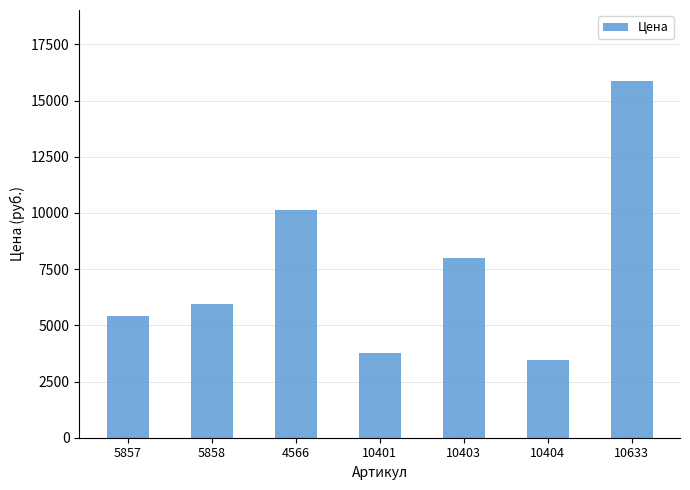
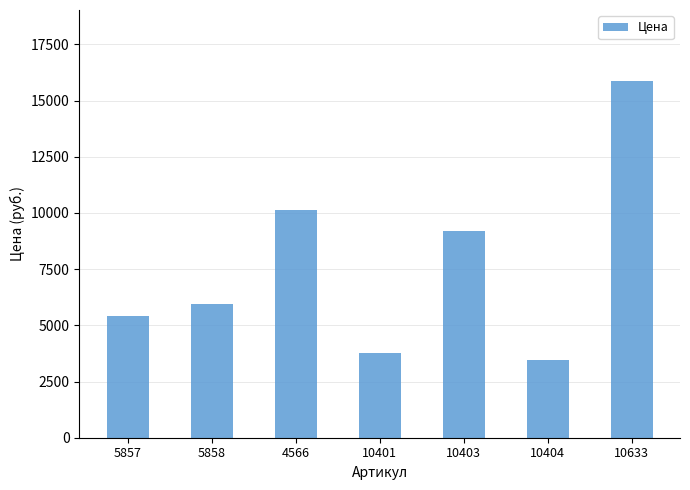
10403: 8000 -> 9200
